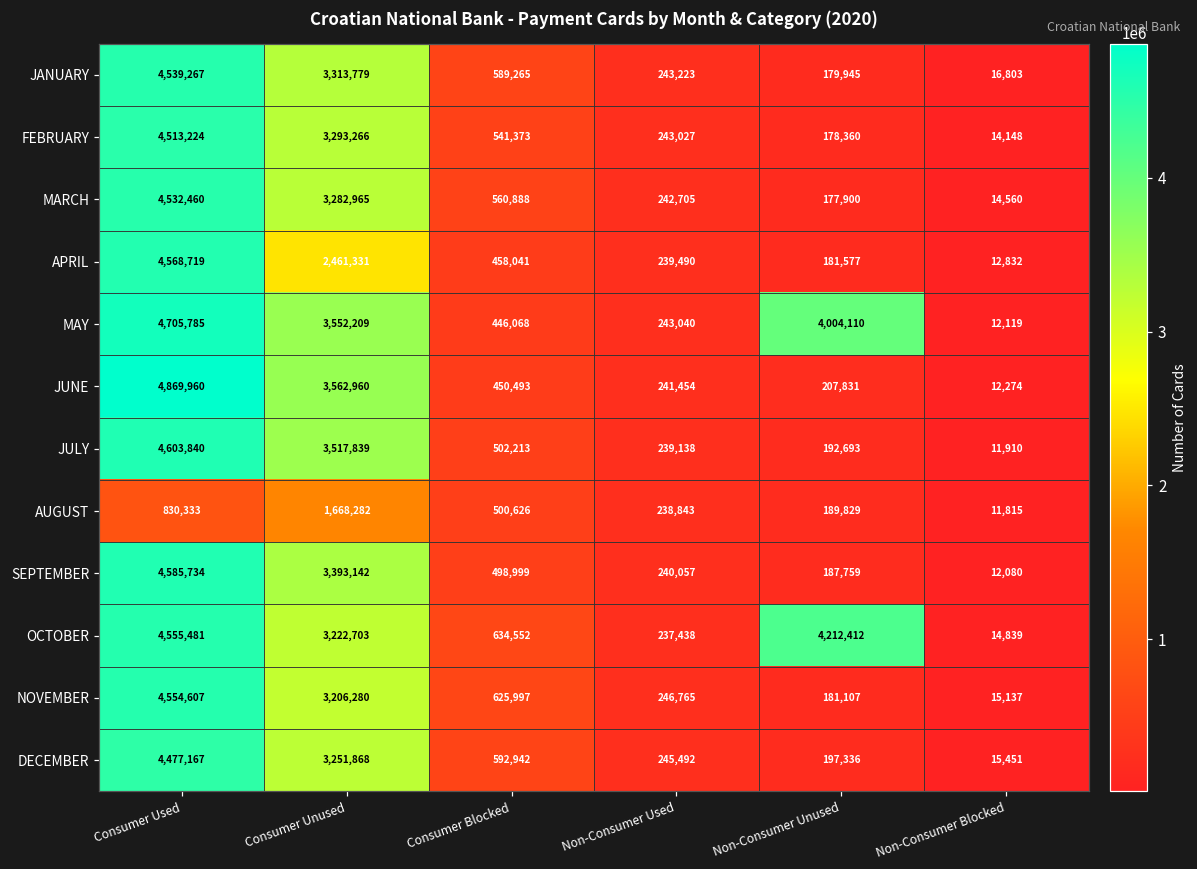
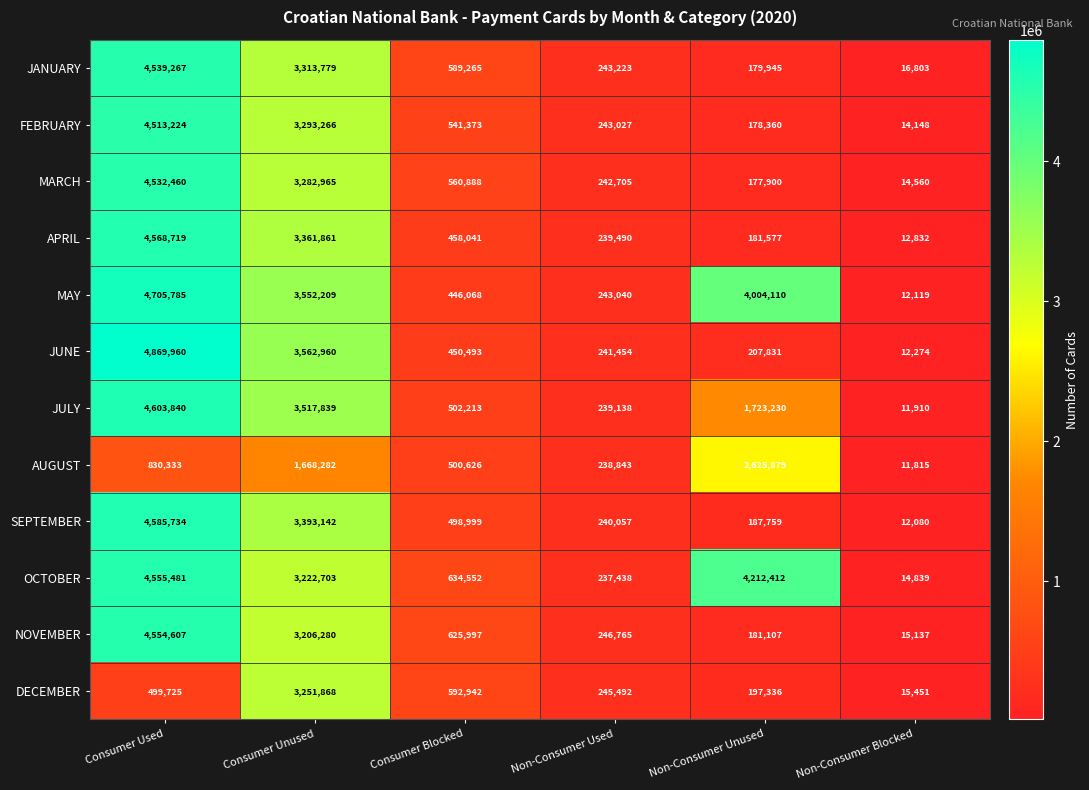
APRIL, Consumer Unused: 2,461,331 -> 3,361,861
JULY, Non-Consumer Unused: 192,693 -> 1,723,230
AUGUST, Non-Consumer Unused: 189,829 -> 2,625,879
DECEMBER, Consumer Used: 4,477,167 -> 499,725
